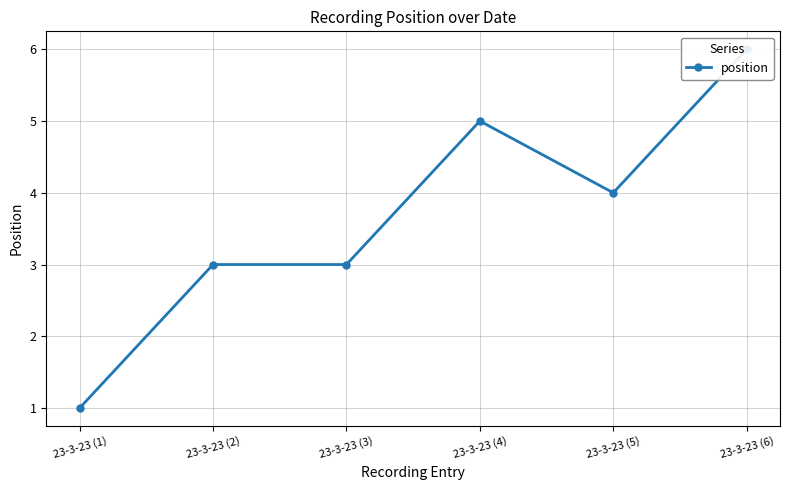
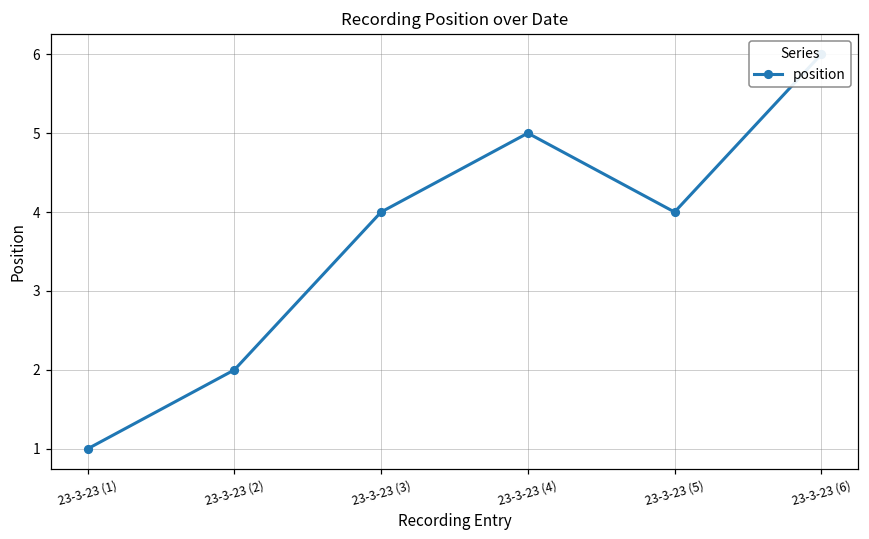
23-3-23 (2): 3 -> 2
23-3-23 (3): 3 -> 4
